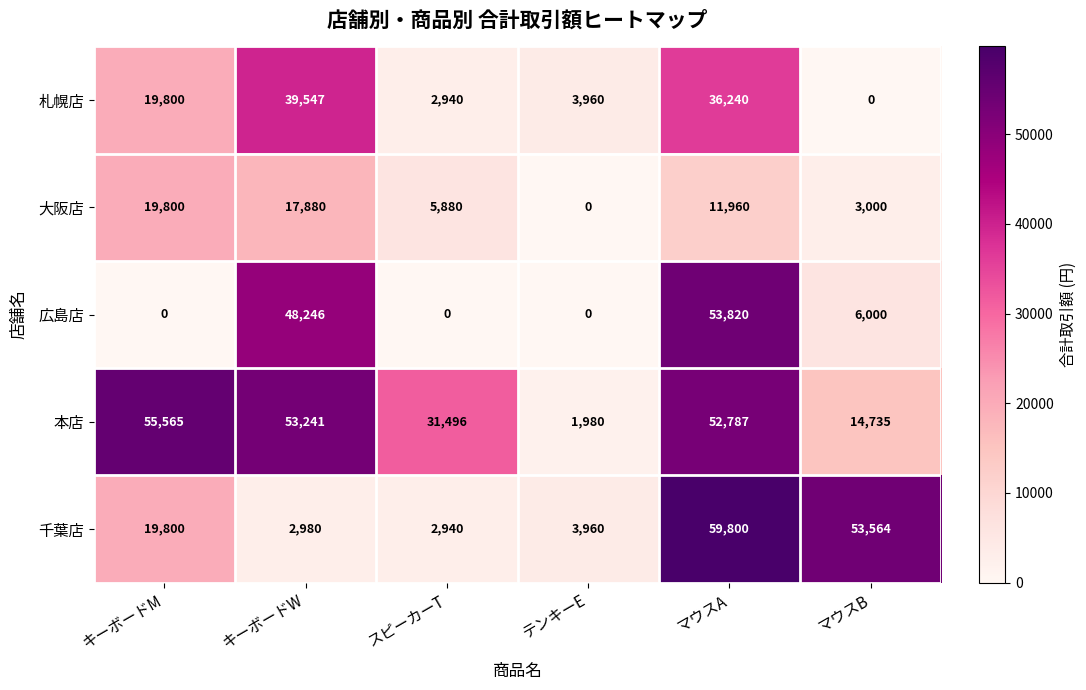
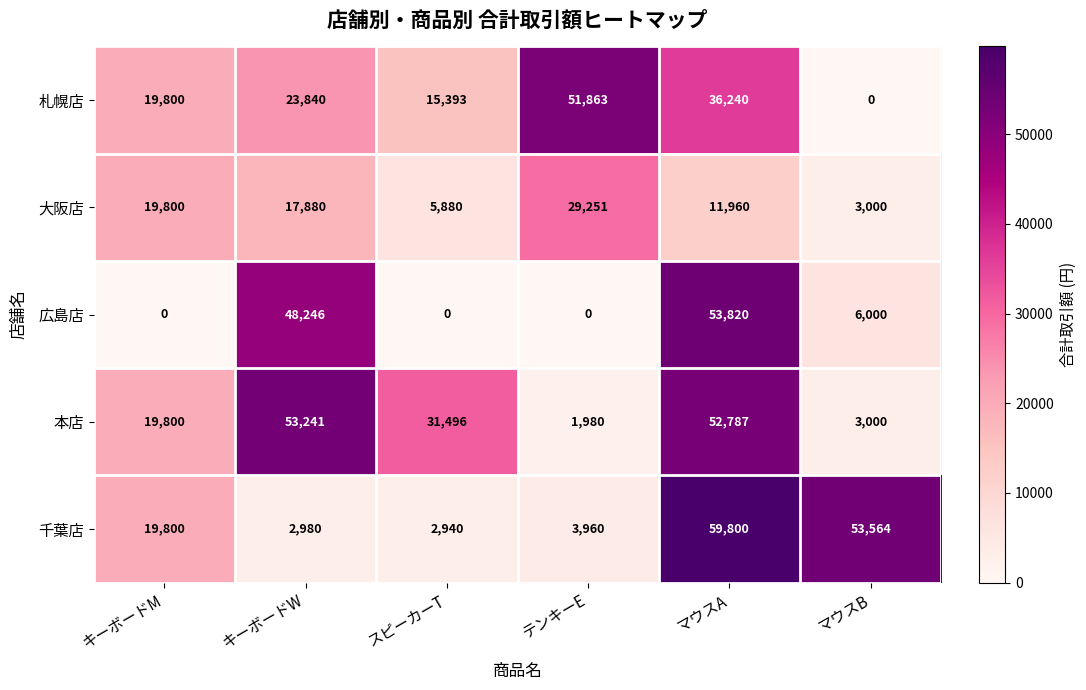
札幌店, キーボードW: 39,547 -> 23,840
札幌店, スピーカーT: 2,940 -> 15,393
札幌店, テンキーE: 3,960 -> 51,863
大阪店, テンキーE: 0 -> 29,251
本店, キーボードM: 55,565 -> 19,800
本店, マウスB: 14,735 -> 3,000
